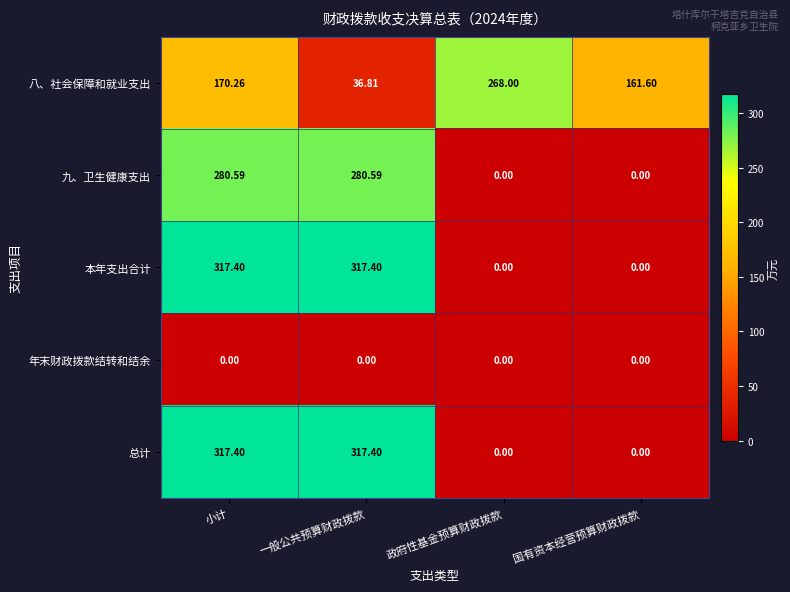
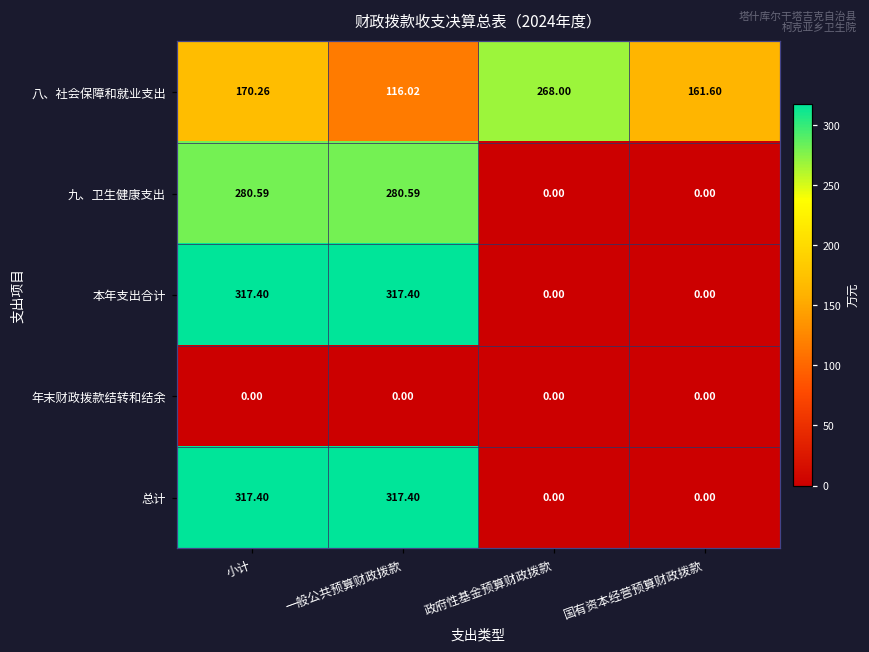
八、社会保障和就业支出, 一般公共预算财政拨款: 36.81 -> 116.02
